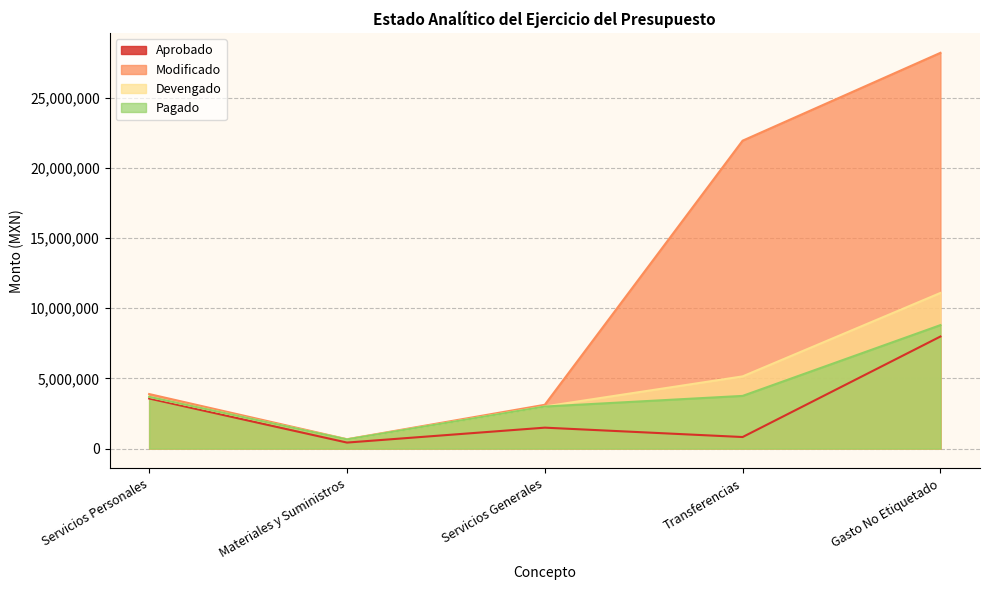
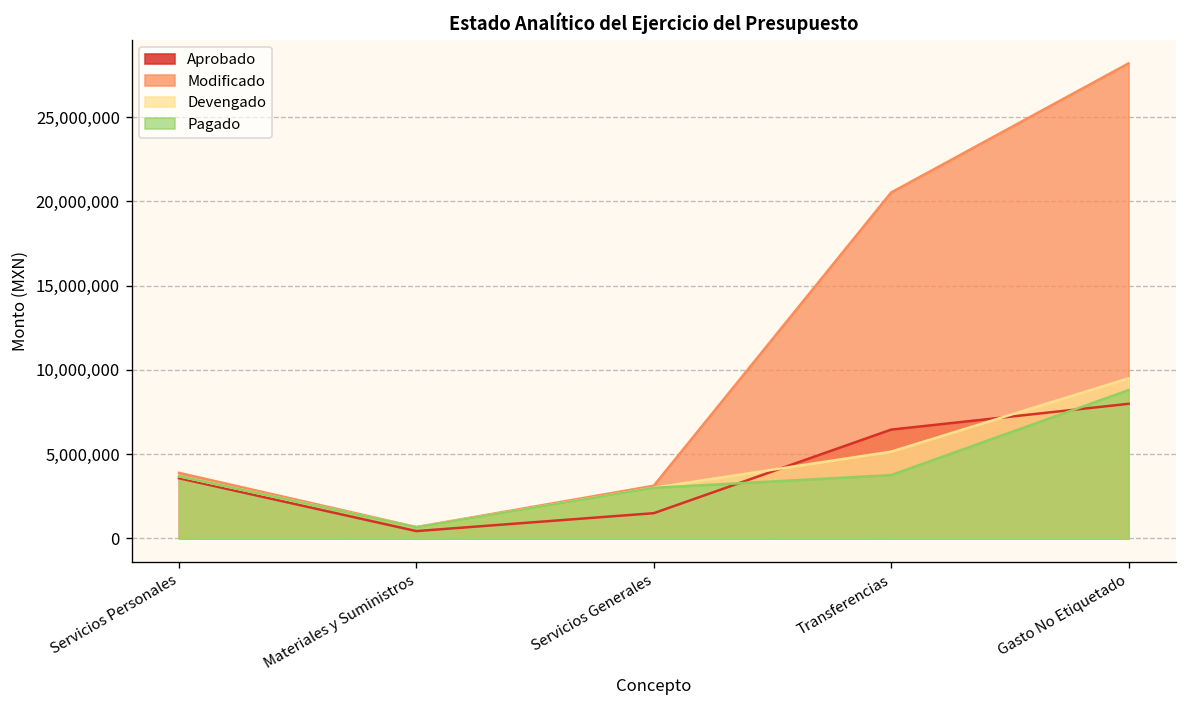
Aprobado, Transferencias: 800,000 -> 6,500,000
Modificado, Transferencias: 21,900,000 -> 20,500,000
Devengado, Gasto No Etiquetado: 11,100,000 -> 9,500,000
